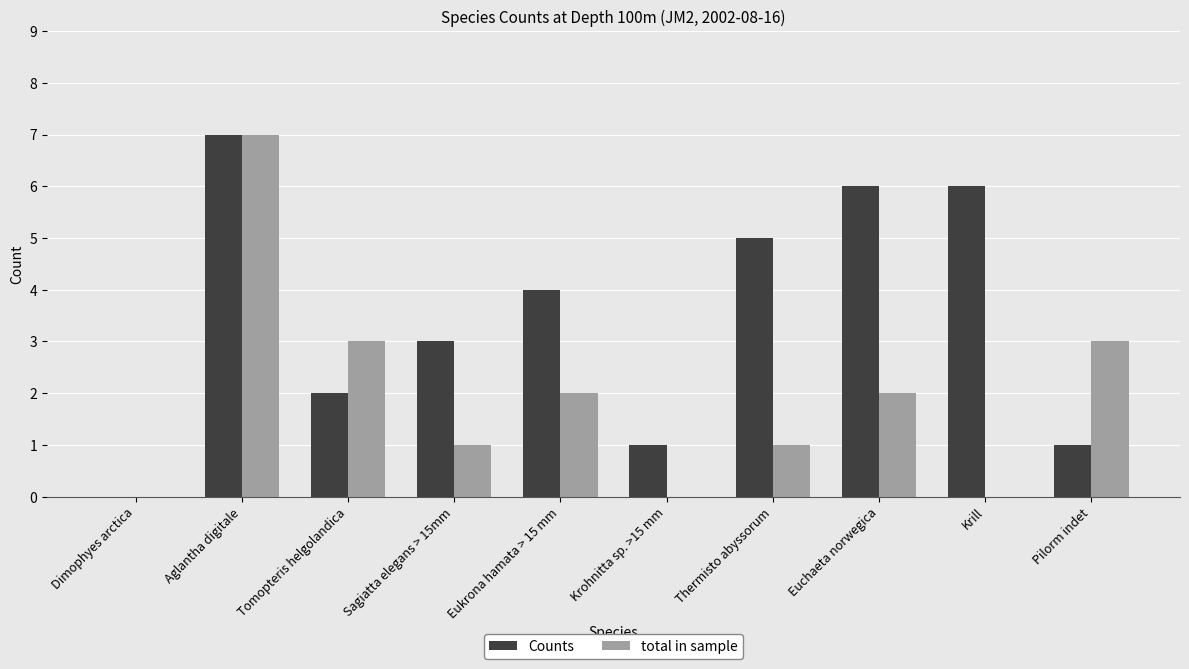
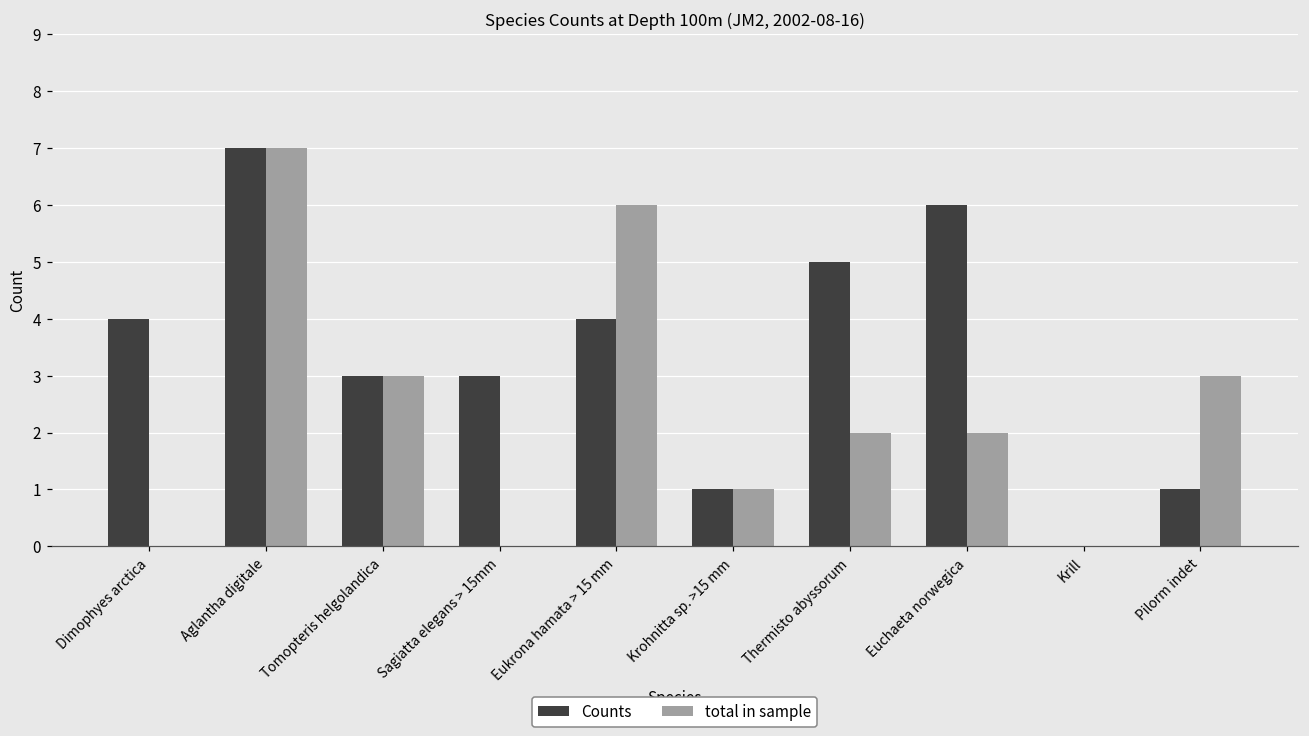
Counts, Dimophyes arctica: 0 -> 4
Counts, Tomopteris helgolandica: 2 -> 3
total in sample, Sagiatta elegans > 15mm: 1 -> 0
total in sample, Eukrona hamata > 15 mm: 2 -> 6
total in sample, Krohnitta sp. >15 mm: 0 -> 1
total in sample, Thermisto abyssorum: 1 -> 2
Counts, Krill: 6 -> 0
